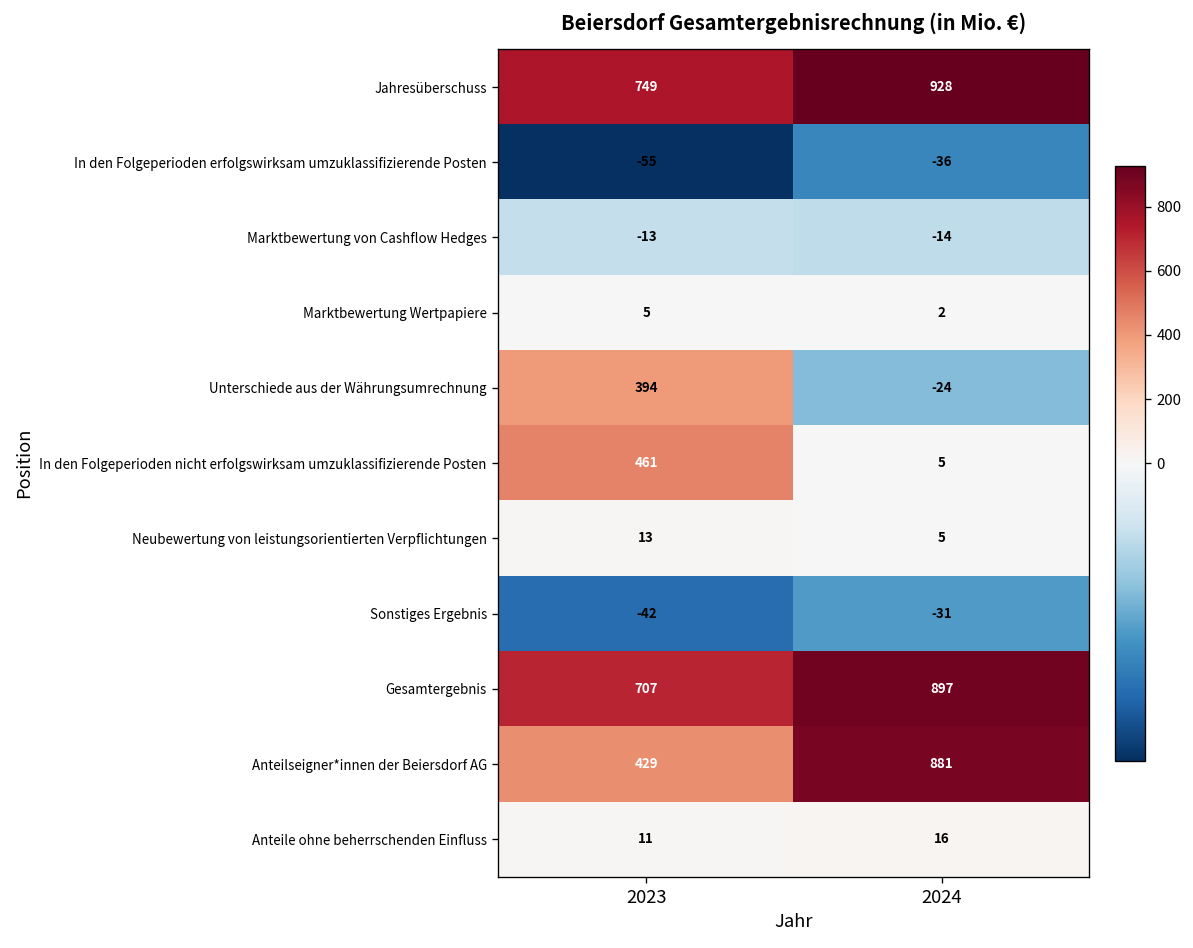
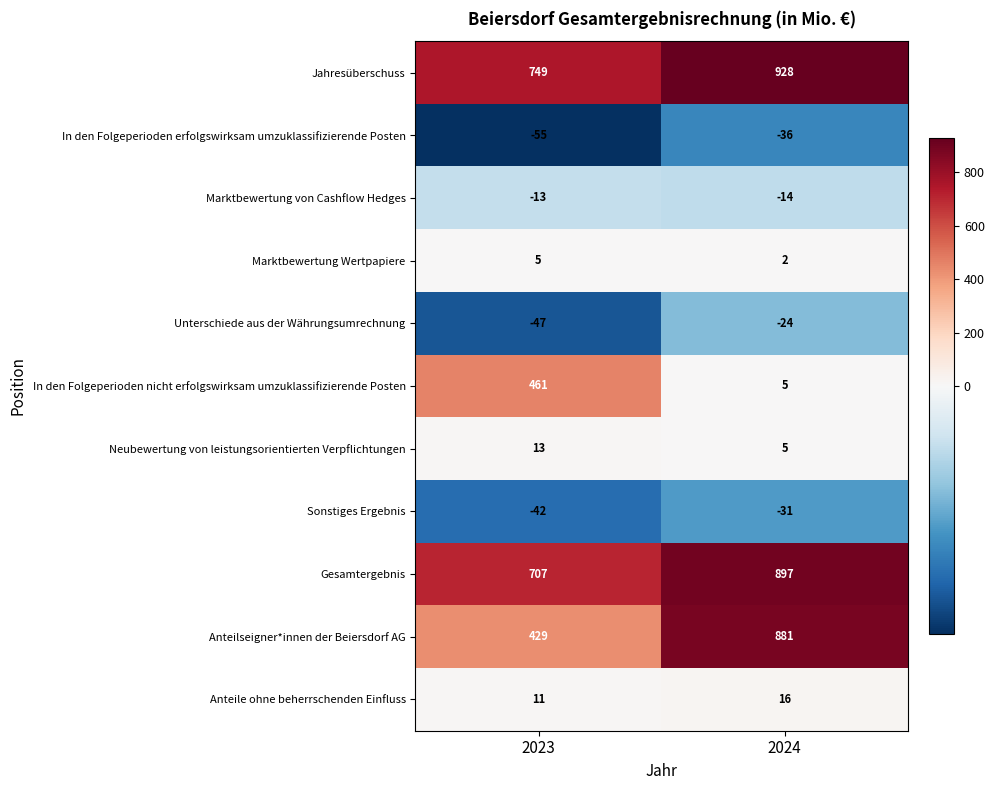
Unterschiede aus der Währungsumrechnung, 2023: 394 -> -47
